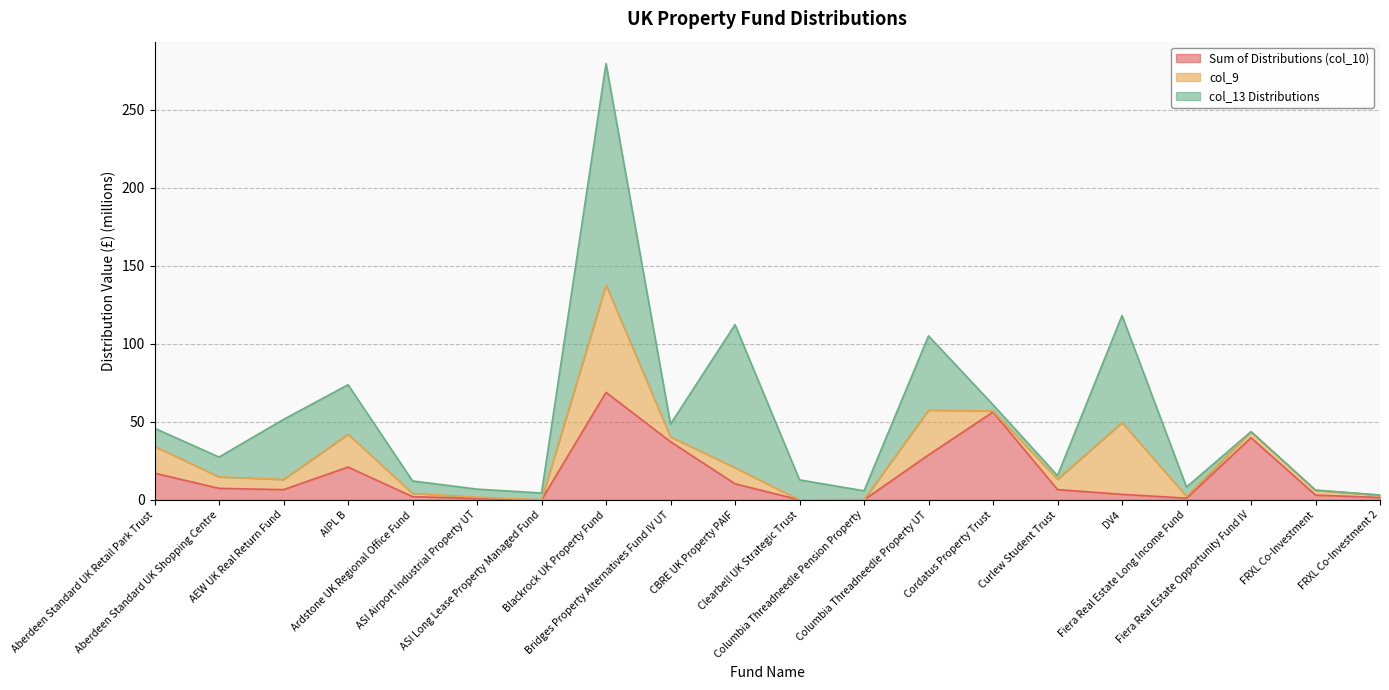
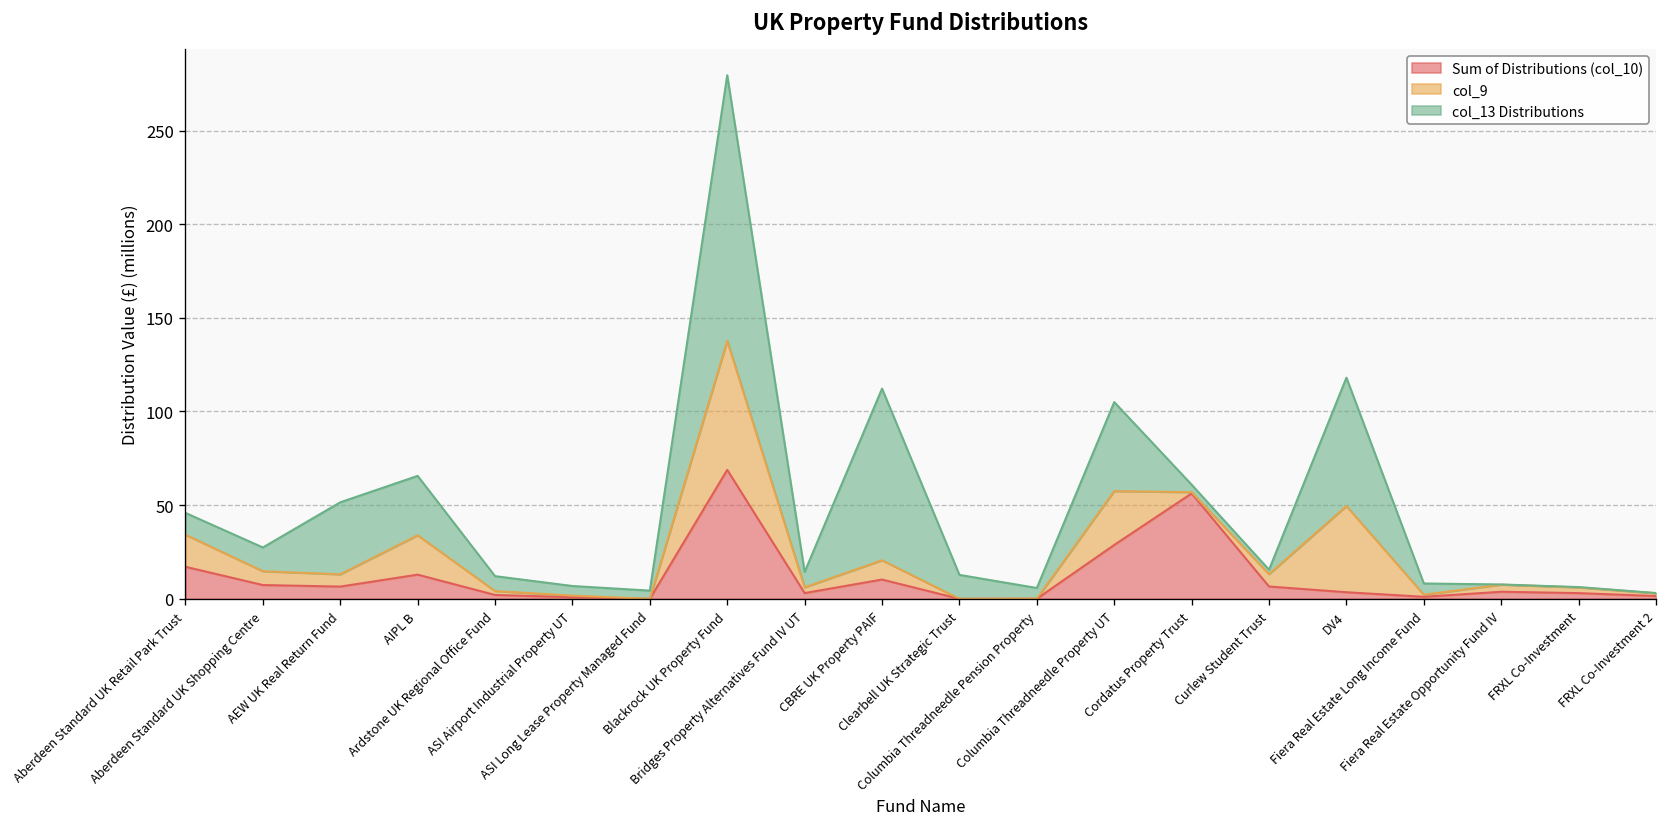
Sum of Distributions (col_10), AIPL B: 21 -> 13
Sum of Distributions (col_10), Bridges Property Alternatives Fund IV UT: 37 -> 3
Sum of Distributions (col_10), Fiera Real Estate Opportunity Fund IV: 40 -> 4
